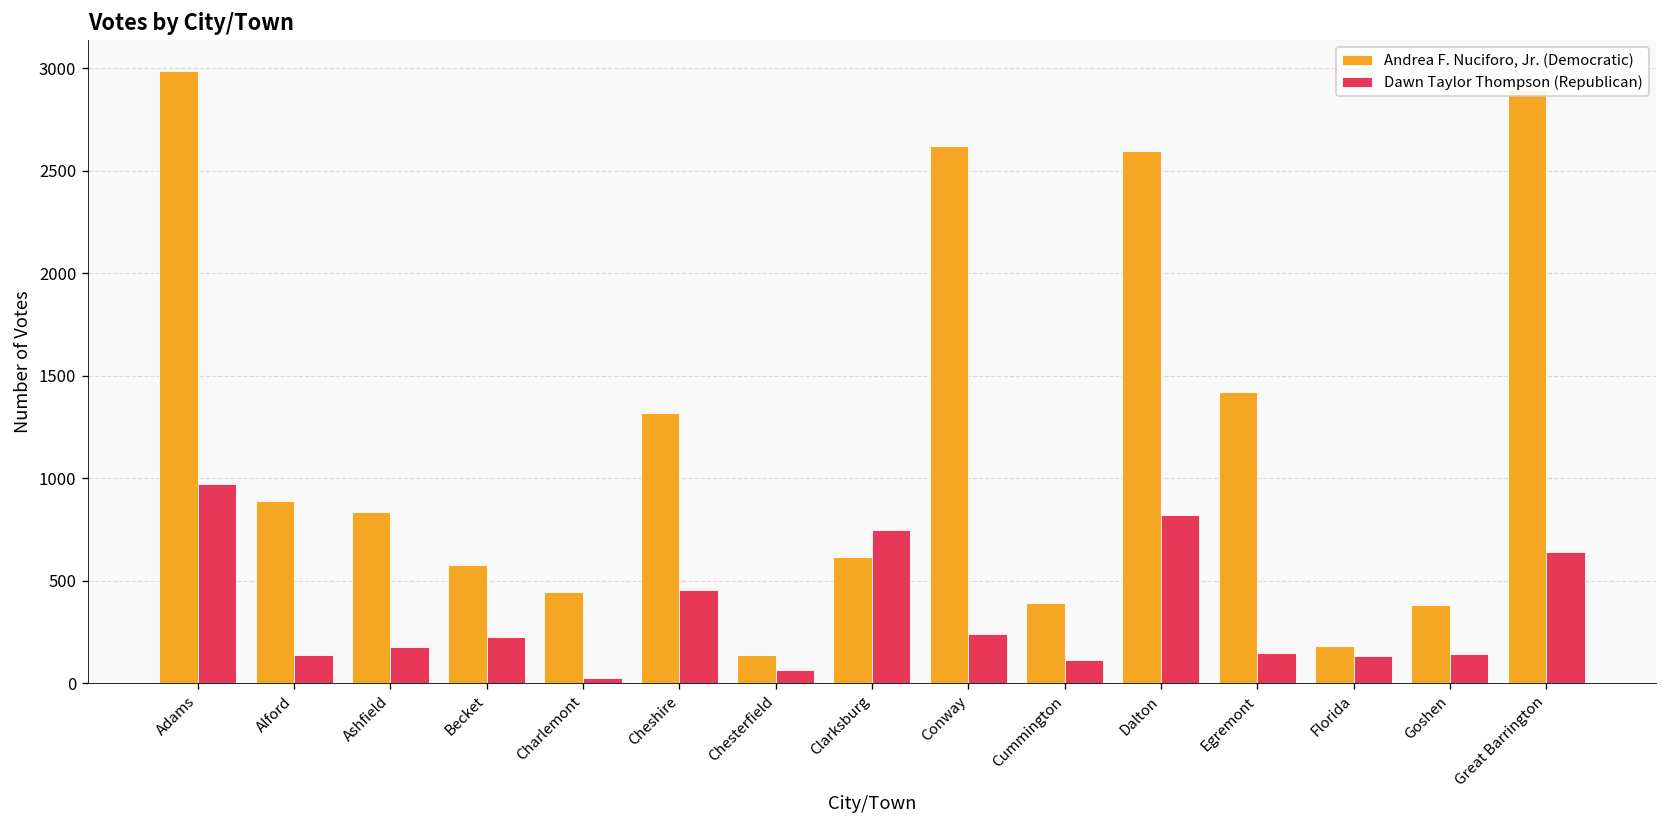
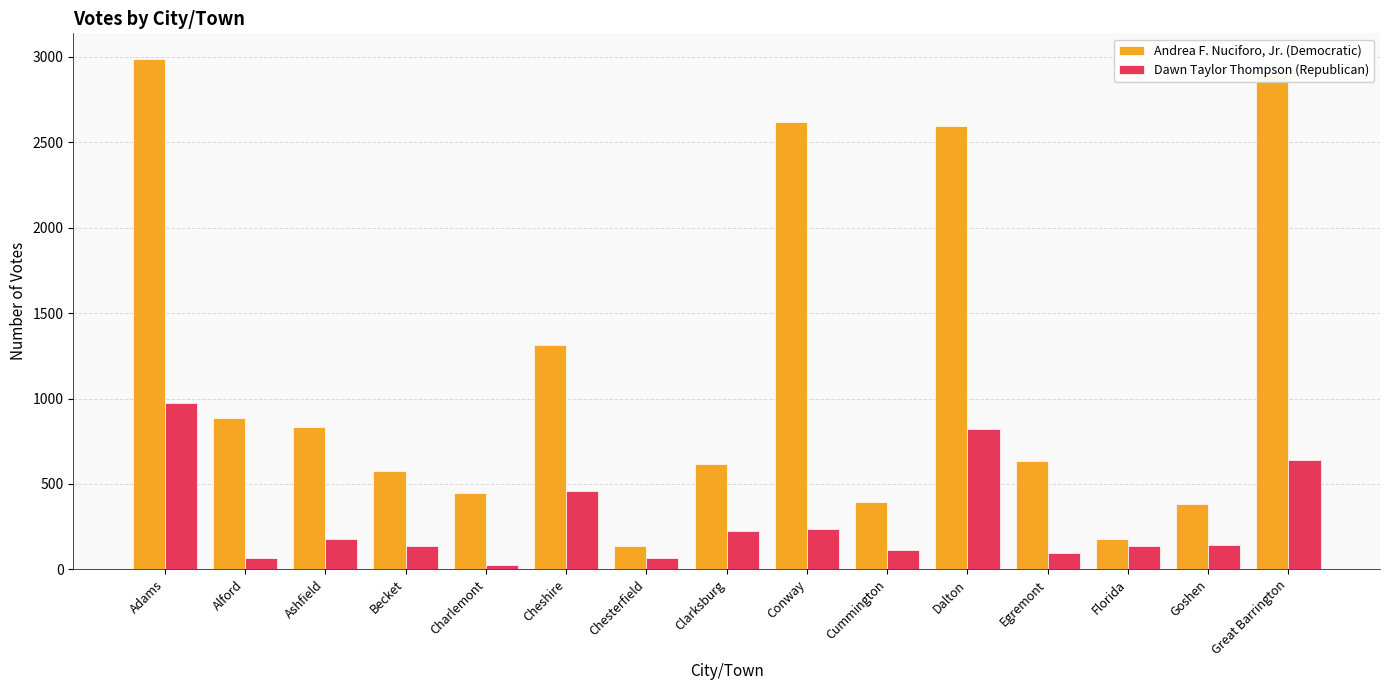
Dawn Taylor Thompson (Republican), Alford: 140 -> 70
Dawn Taylor Thompson (Republican), Becket: 230 -> 140
Dawn Taylor Thompson (Republican), Clarksburg: 750 -> 220
Andrea F. Nuciforo, Jr. (Democratic), Egremont: 1420 -> 630
Dawn Taylor Thompson (Republican), Egremont: 150 -> 90
